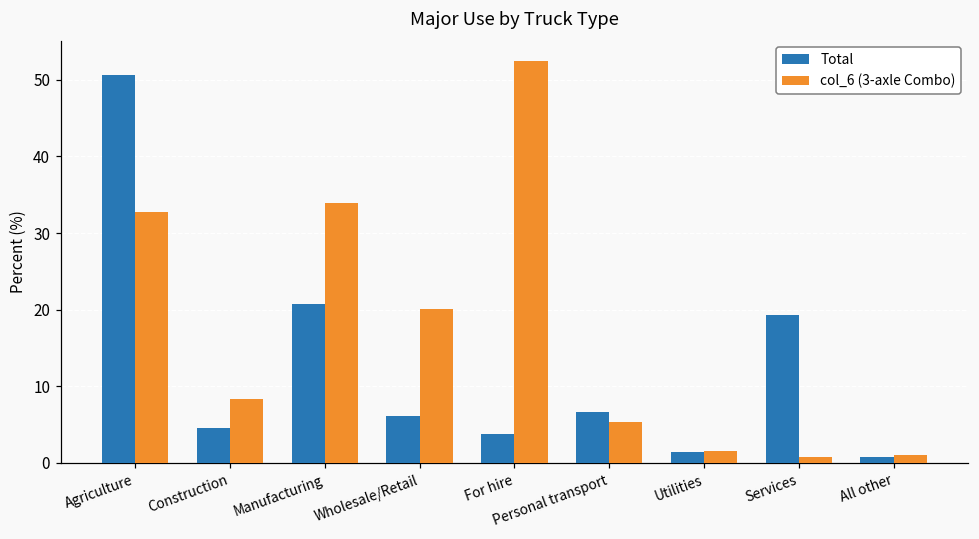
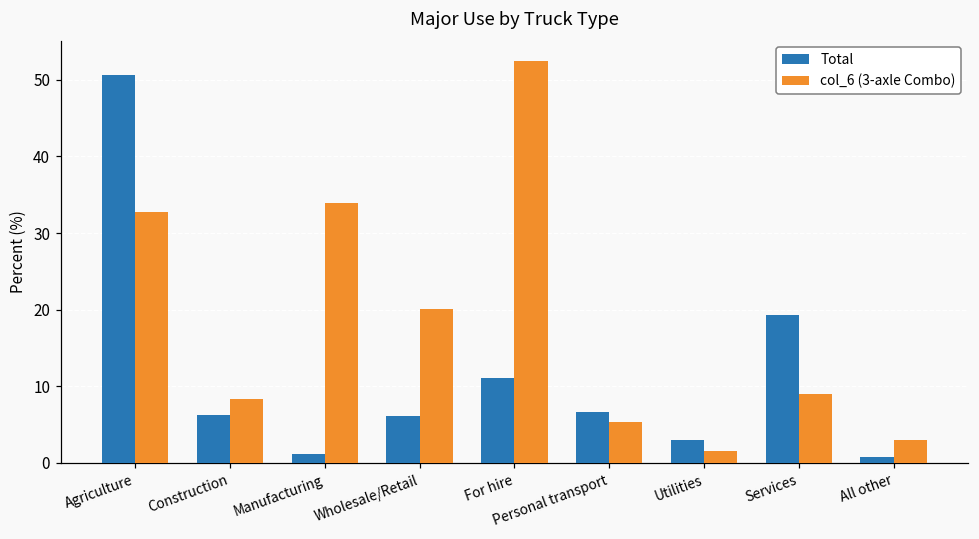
Total, Construction: 5 -> 6
Total, Manufacturing: 21 -> 1
Total, For hire: 4 -> 11
Total, Utilities: 1 -> 3
col_6 (3-axle Combo), Services: 1 -> 9
col_6 (3-axle Combo), All other: 1 -> 3
